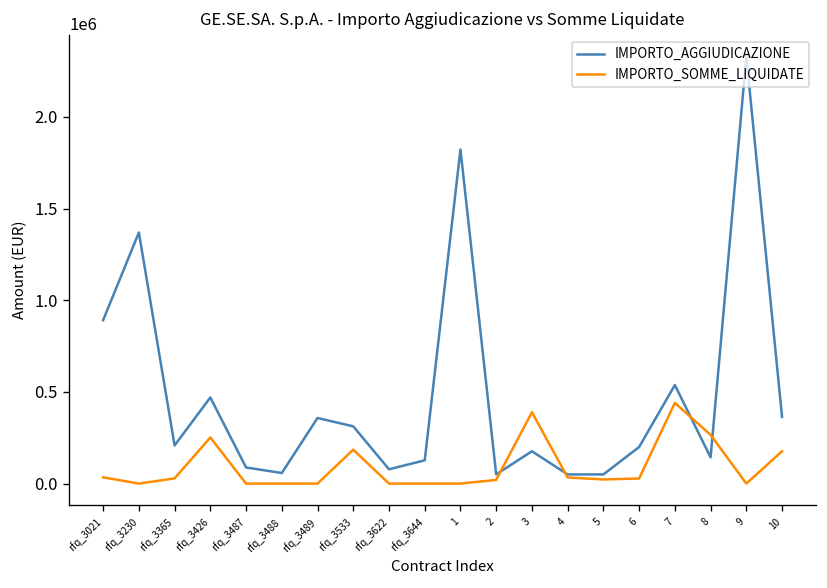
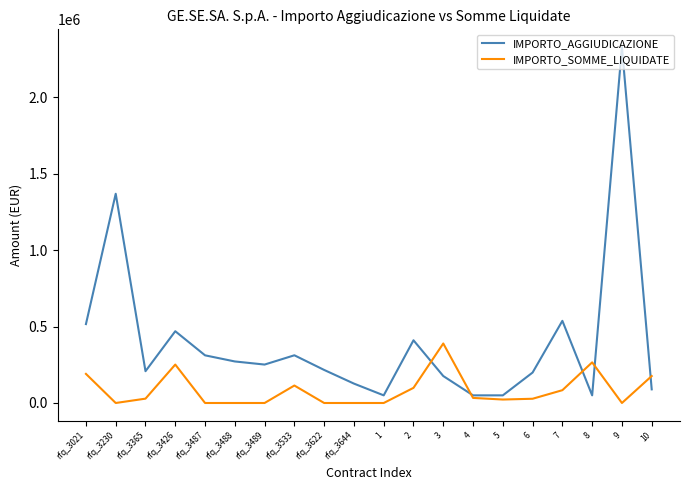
IMPORTO_AGGIUDICAZIONE, rfq_3021: 890000 -> 520000
IMPORTO_SOMME_LIQUIDATE, rfq_3021: 30000 -> 190000
IMPORTO_AGGIUDICAZIONE, rfq_3487: 90000 -> 310000
IMPORTO_AGGIUDICAZIONE, rfq_3488: 60000 -> 270000
IMPORTO_AGGIUDICAZIONE, rfq_3489: 360000 -> 250000
IMPORTO_SOMME_LIQUIDATE, rfq_3533: 190000 -> 110000
IMPORTO_AGGIUDICAZIONE, rfq_3622: 80000 -> 220000
IMPORTO_AGGIUDICAZIONE, 1: 1820000 -> 50000
IMPORTO_AGGIUDICAZIONE, 2: 50000 -> 410000
IMPORTO_SOMME_LIQUIDATE, 2: 20000 -> 100000
IMPORTO_SOMME_LIQUIDATE, 7: 440000 -> 80000
IMPORTO_AGGIUDICAZIONE, 8: 140000 -> 50000
IMPORTO_AGGIUDICAZIONE, 10: 360000 -> 90000
